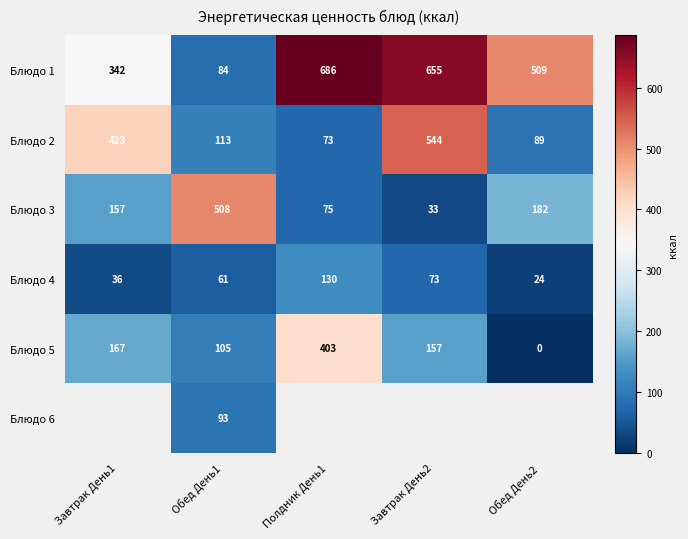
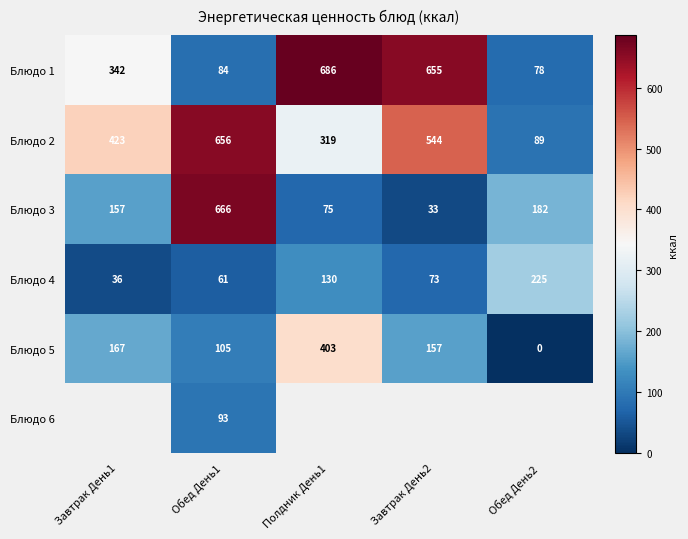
Блюдо 1, Обед День2: 509 -> 78
Блюдо 2, Обед День1: 113 -> 656
Блюдо 2, Полдник День1: 73 -> 319
Блюдо 3, Обед День1: 508 -> 666
Блюдо 4, Обед День2: 24 -> 225
